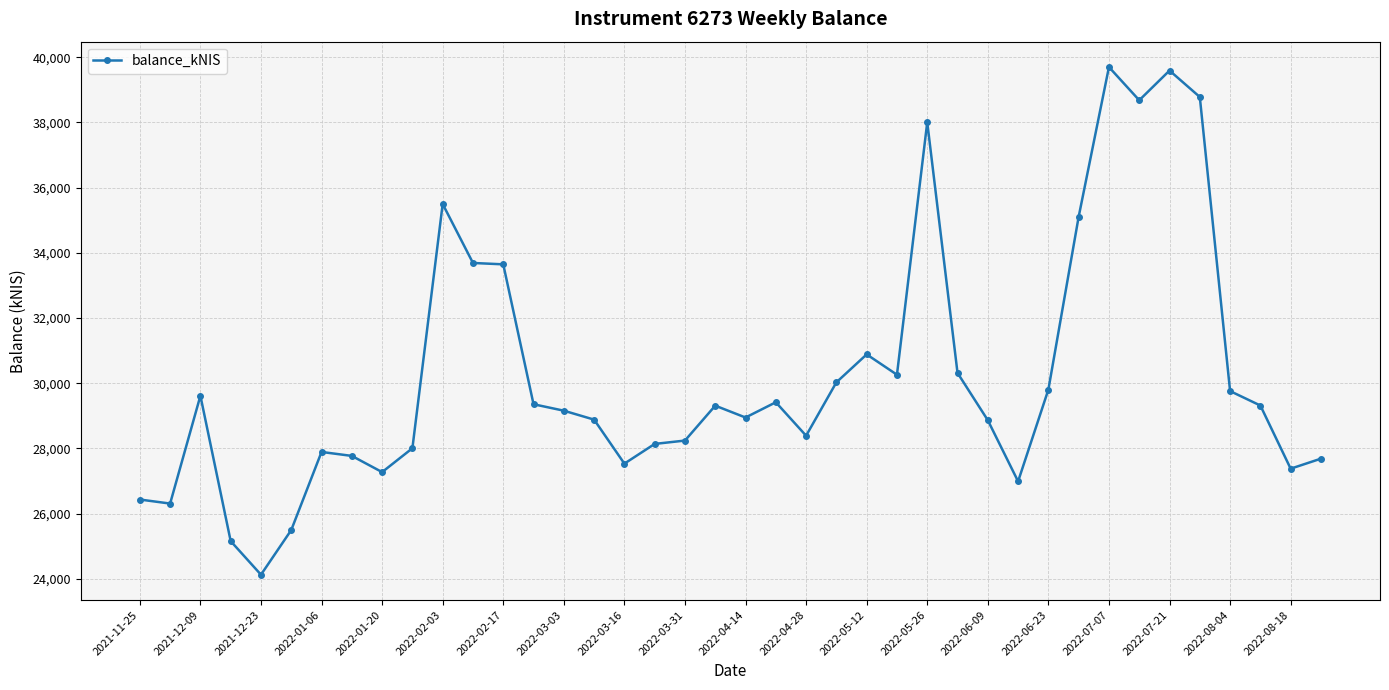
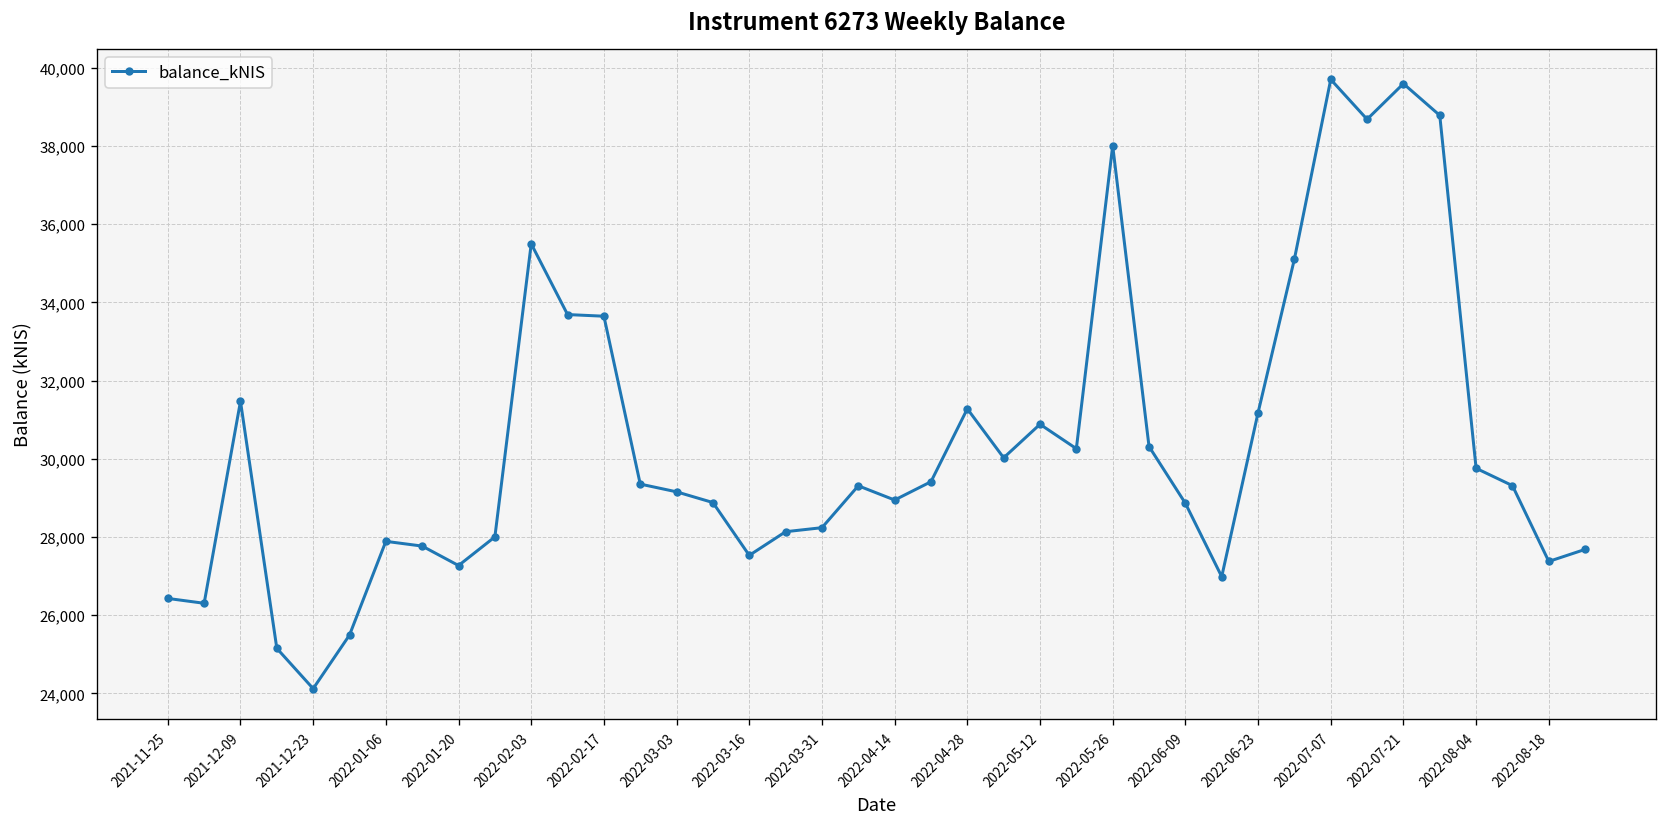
2021-12-09: 29,600 -> 31,500
2022-04-28: 28,400 -> 31,300
2022-06-23: 29,800 -> 31,200
